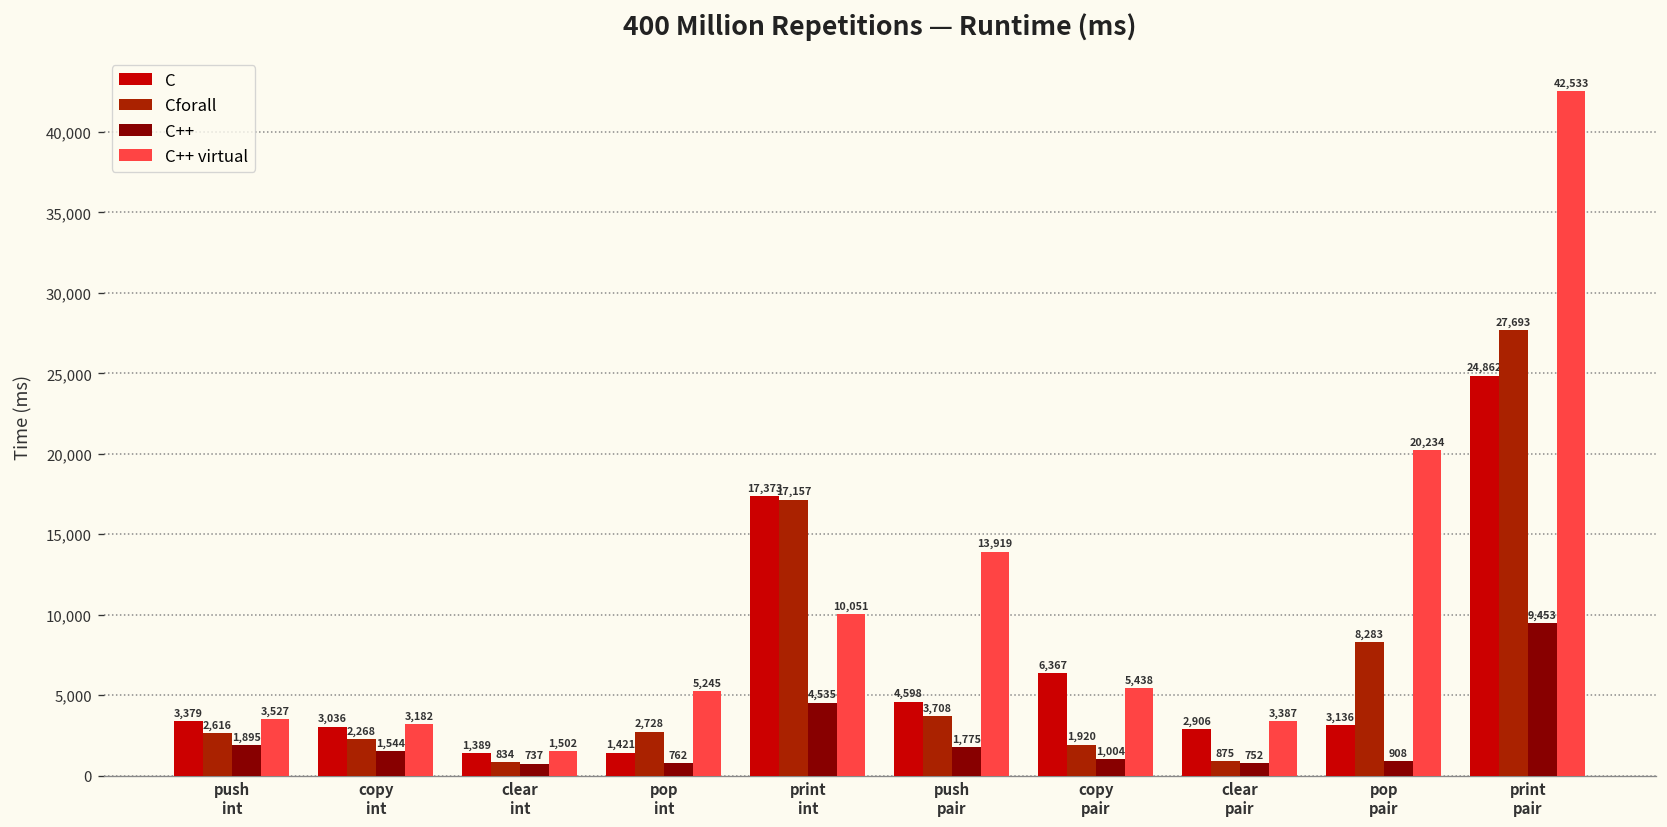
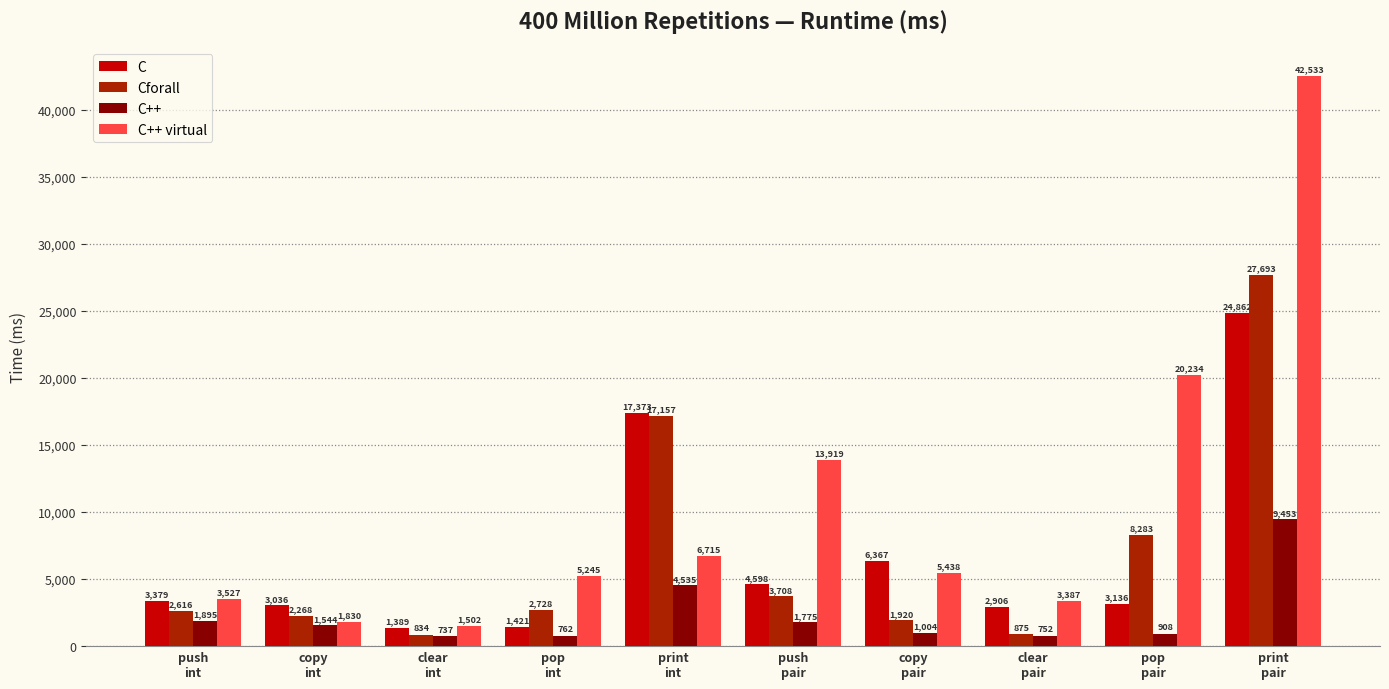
C++ virtual, copy int: 3,182 -> 1,830
C++ virtual, print int: 10,051 -> 6,715
